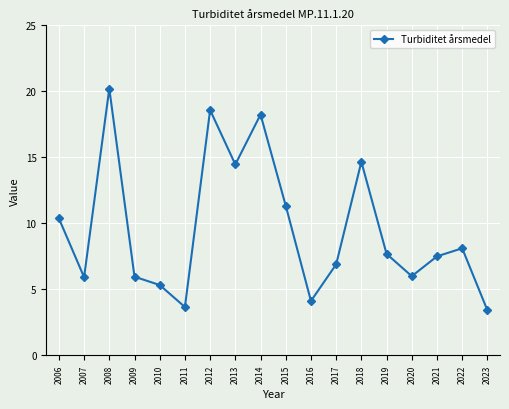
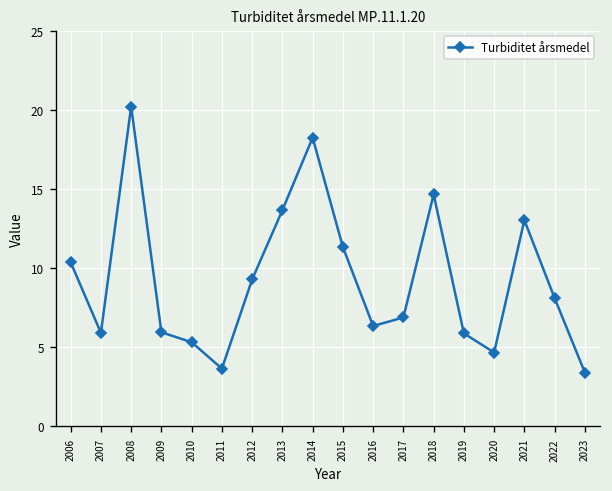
2012: 18.6 -> 9.3
2013: 14.5 -> 13.7
2016: 4.1 -> 6.3
2019: 7.7 -> 5.9
2020: 6.0 -> 4.7
2021: 7.5 -> 13.0
